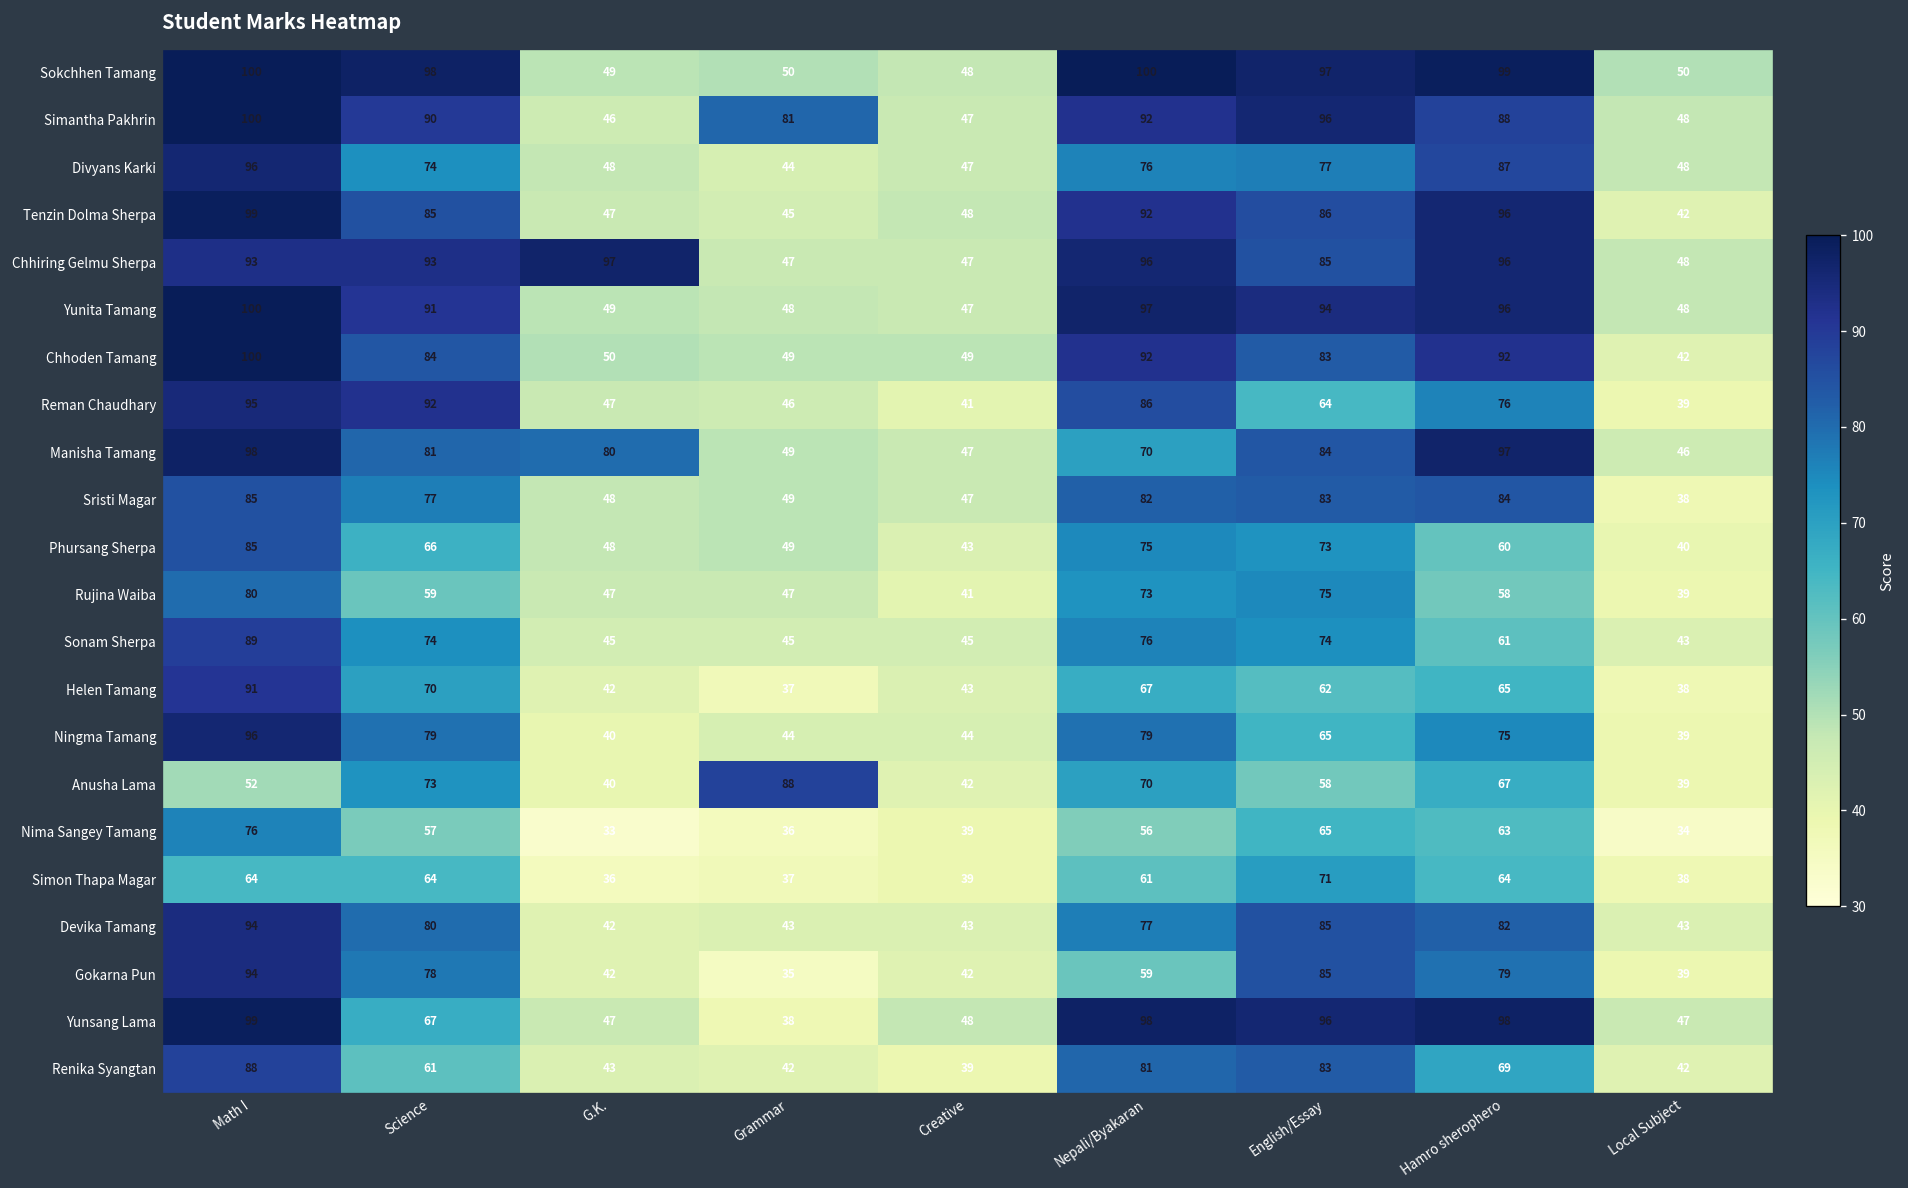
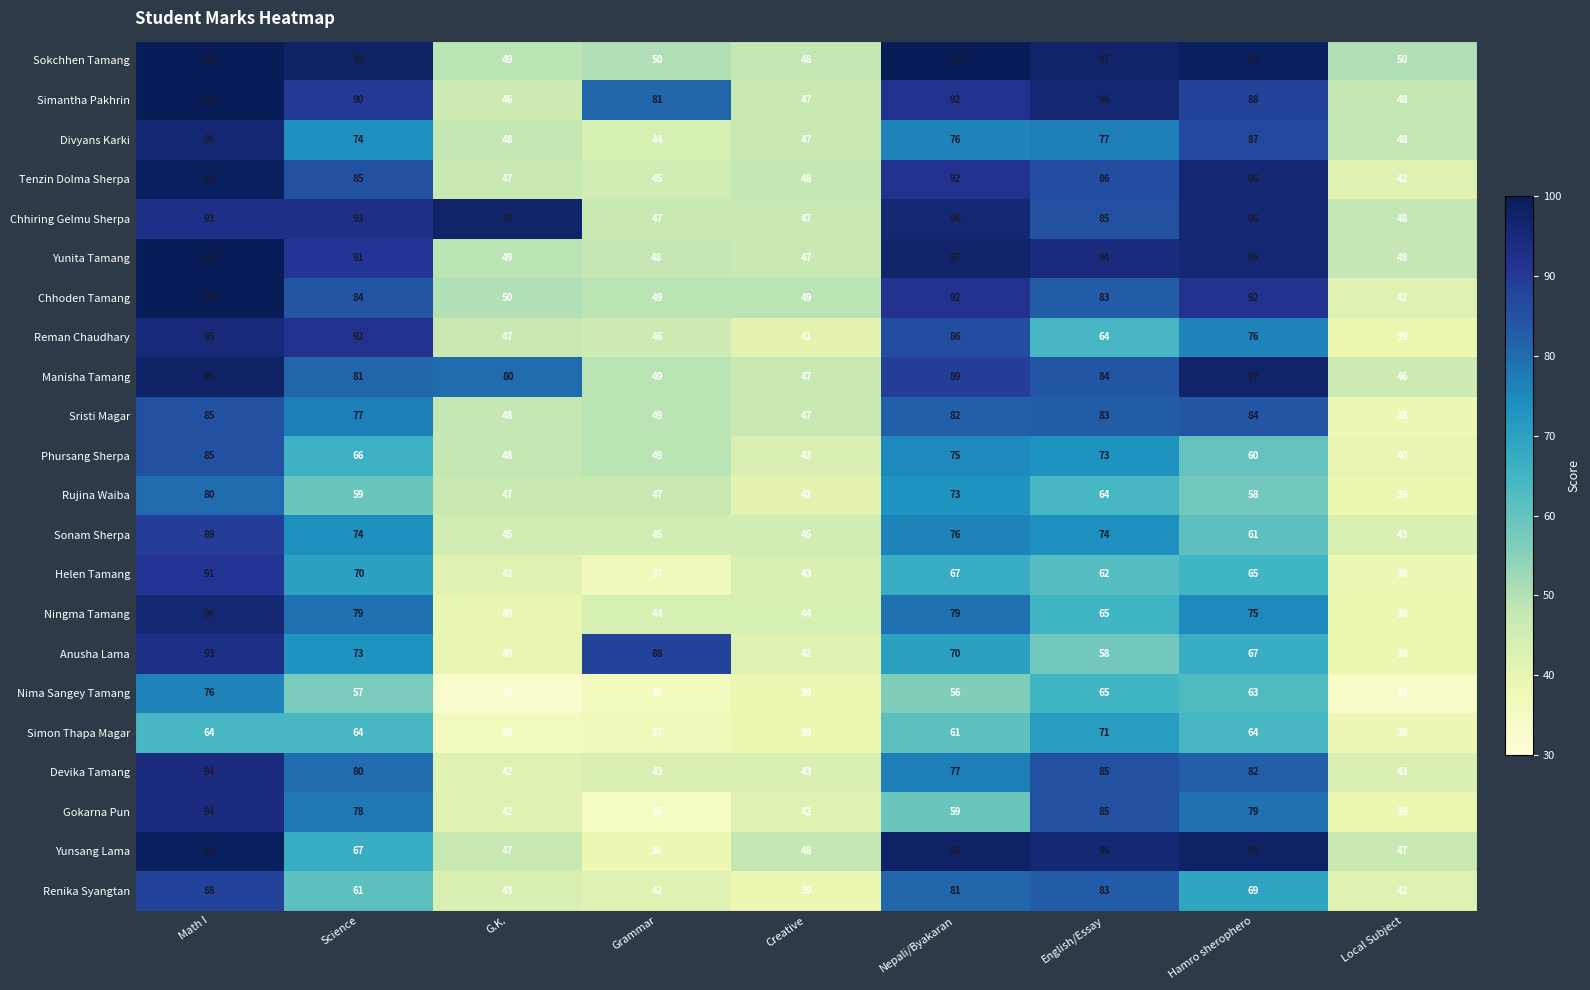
Manisha Tamang, Nepali/Byakaran: 70 -> 89
Rujina Waiba, English/Essay: 75 -> 64
Anusha Lama, Math I: 52 -> 93
